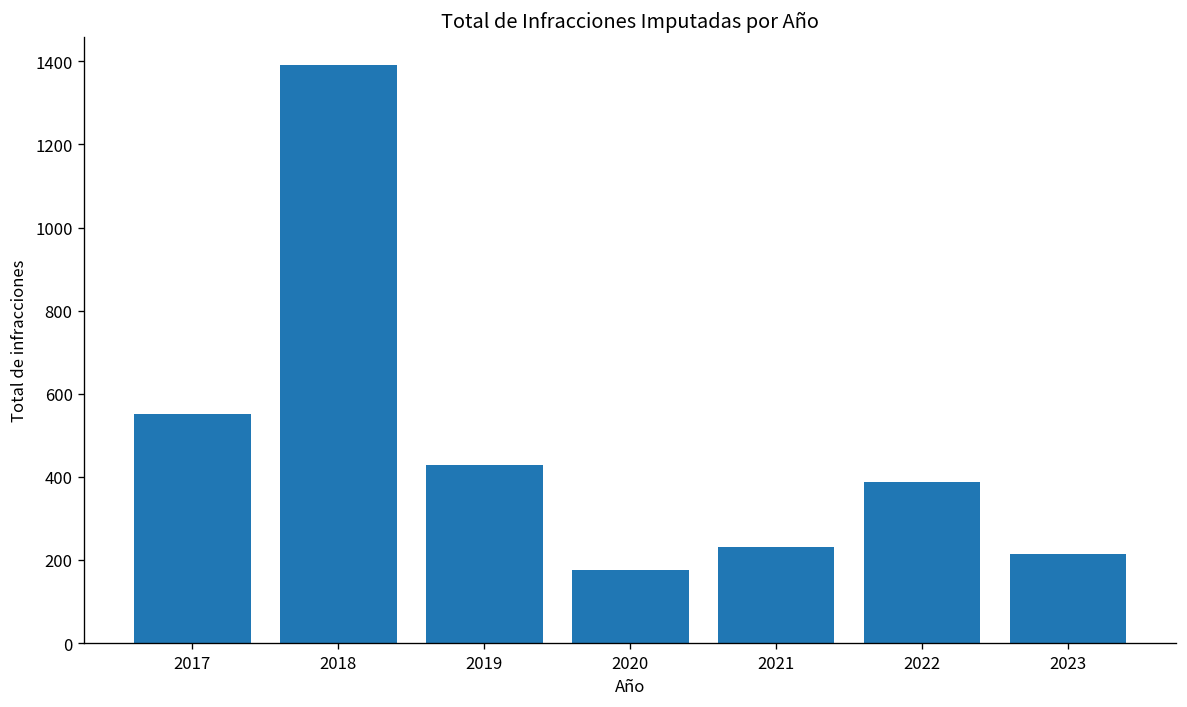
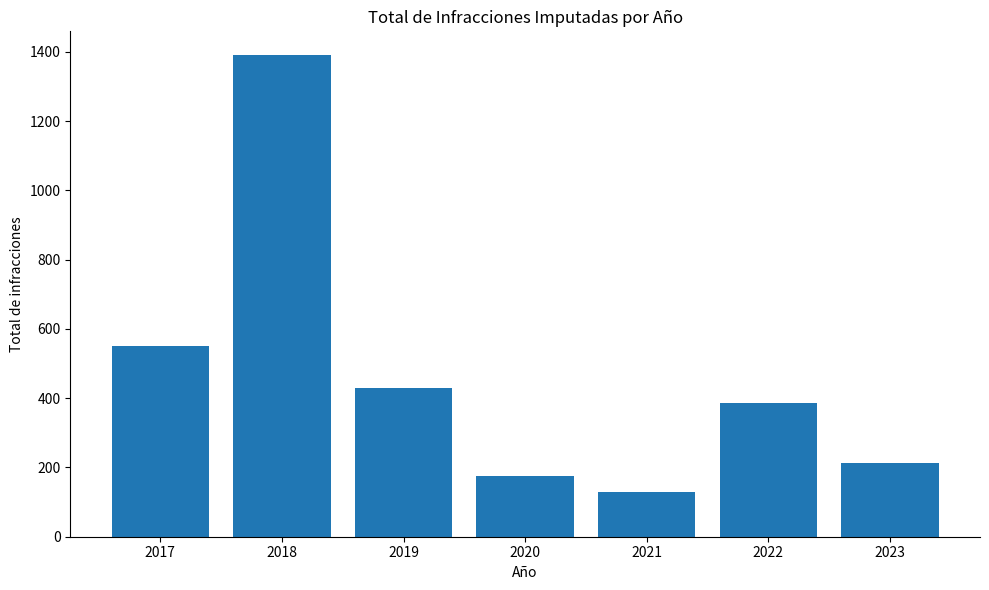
2021: 230 -> 130
